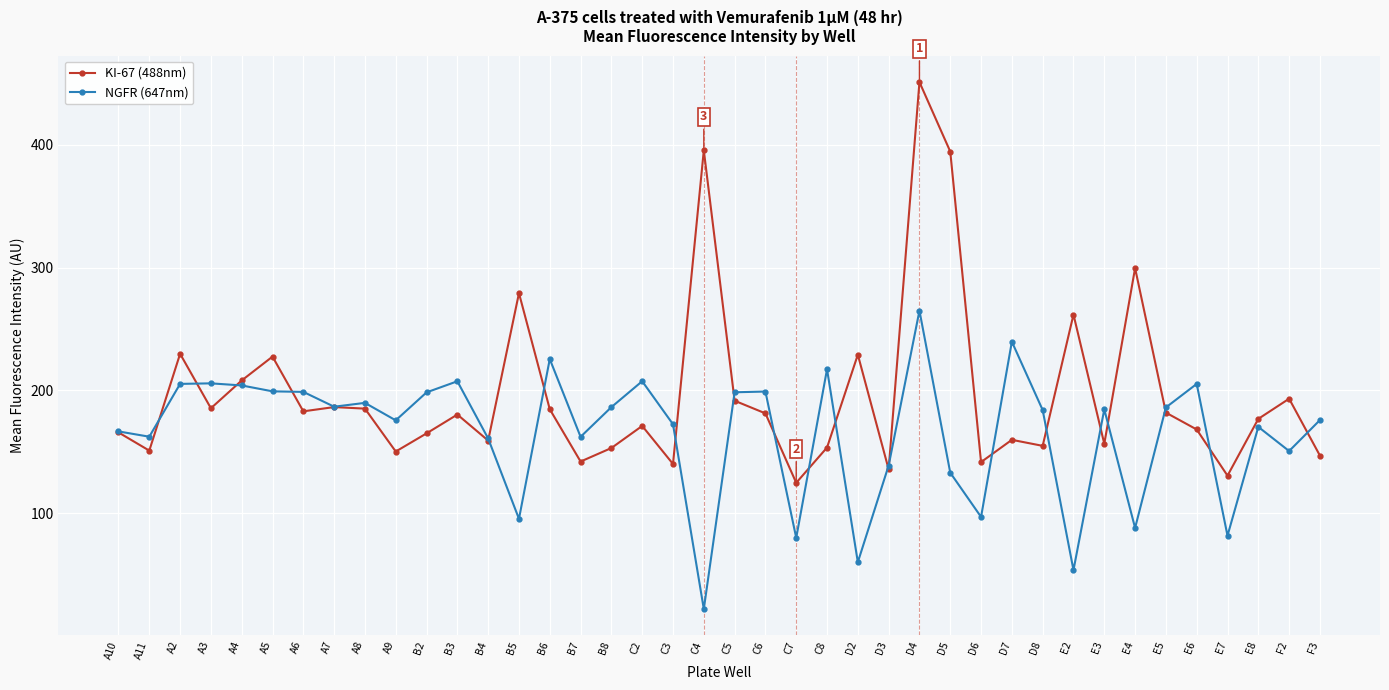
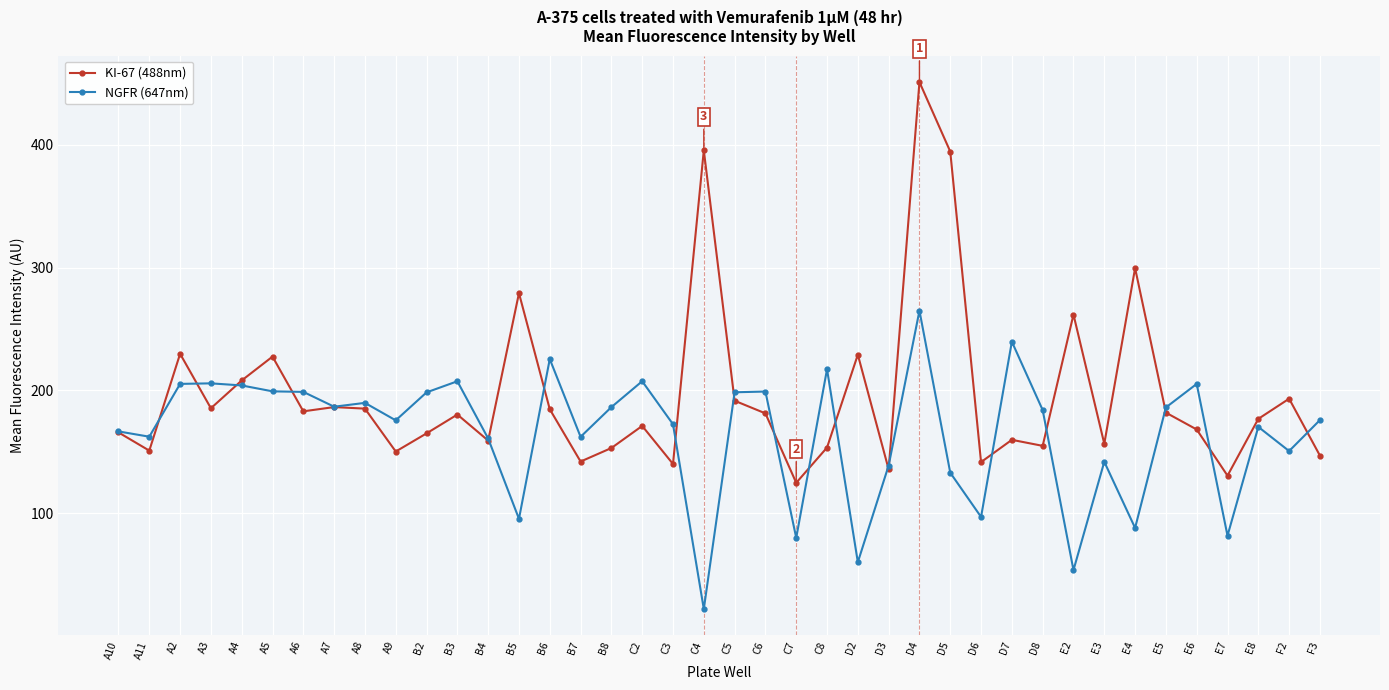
NGFR (647nm), E3: 185 -> 142
